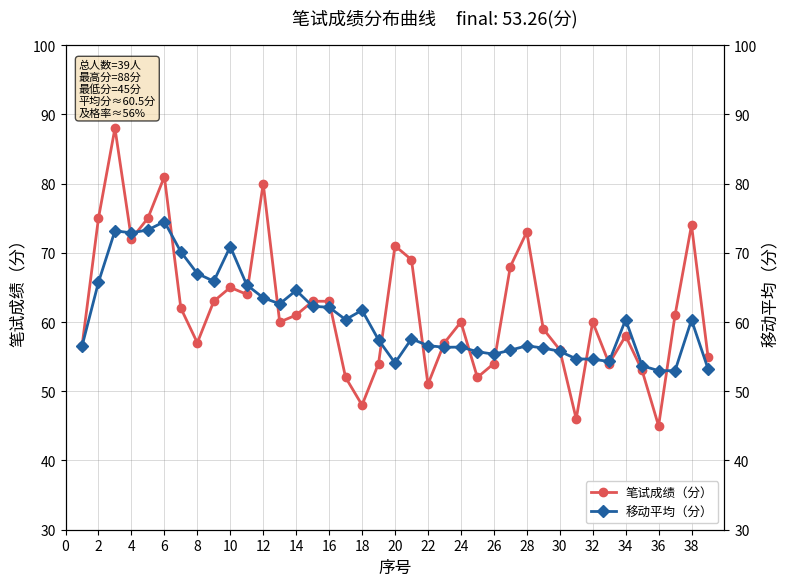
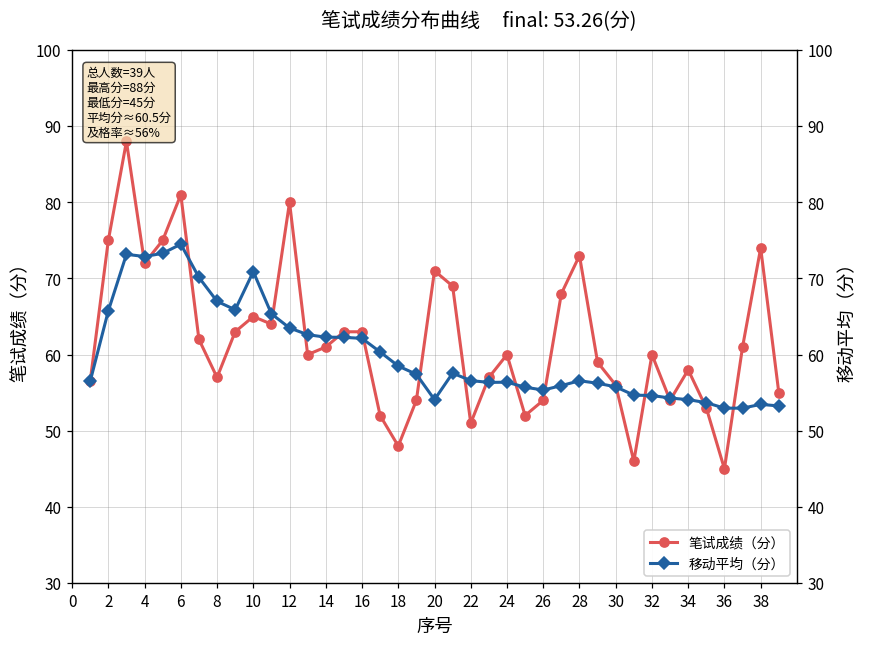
移动平均（分）, 14: 65 -> 62
移动平均（分）, 18: 62 -> 59
移动平均（分）, 34: 60 -> 54
移动平均（分）, 38: 60 -> 53
